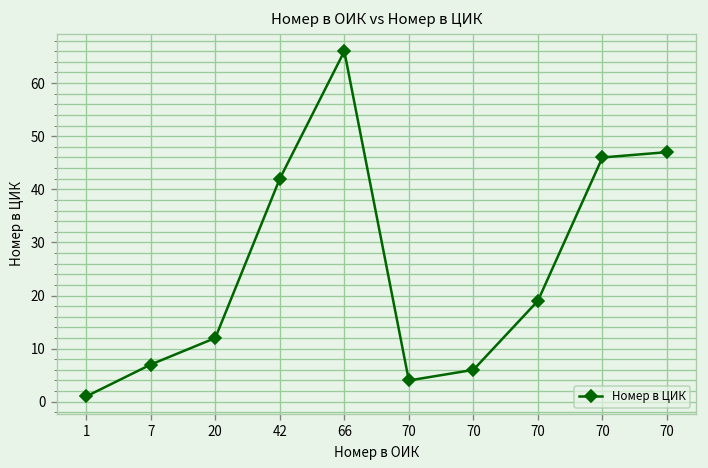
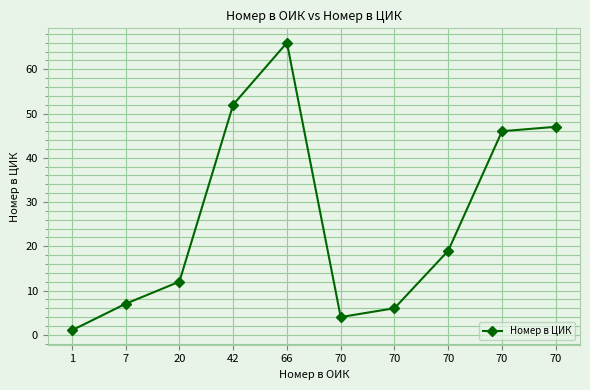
42: 42 -> 52
